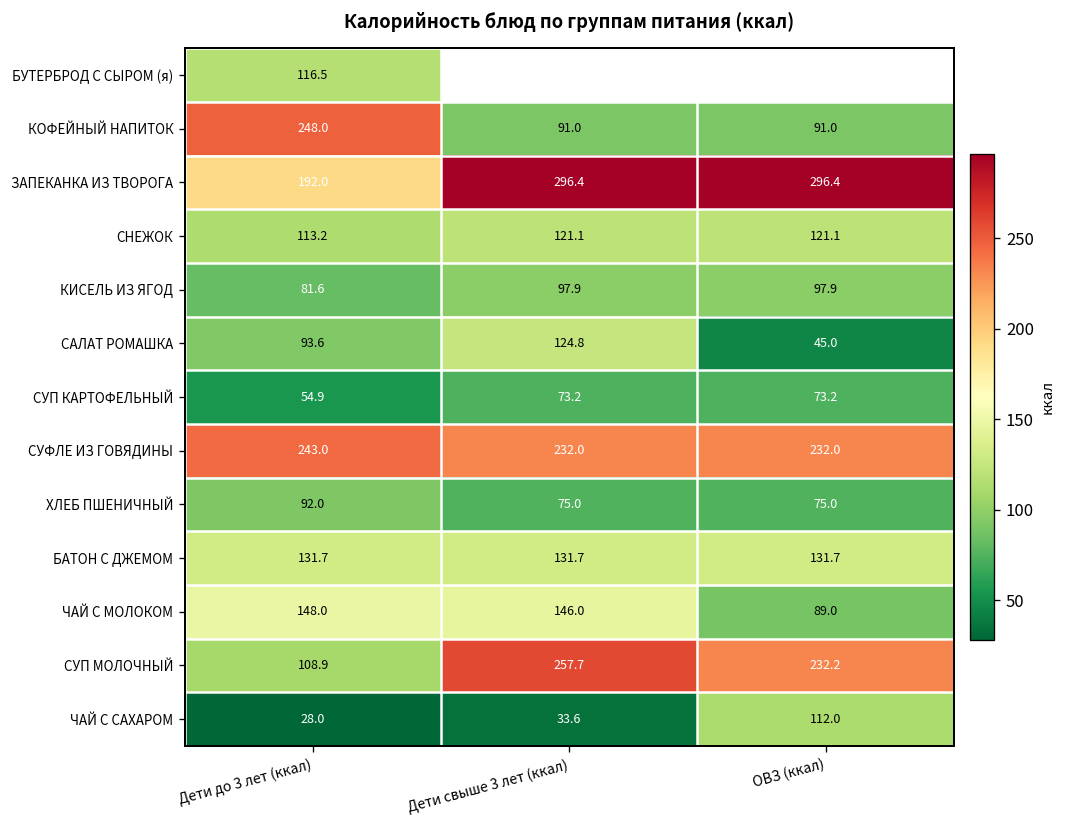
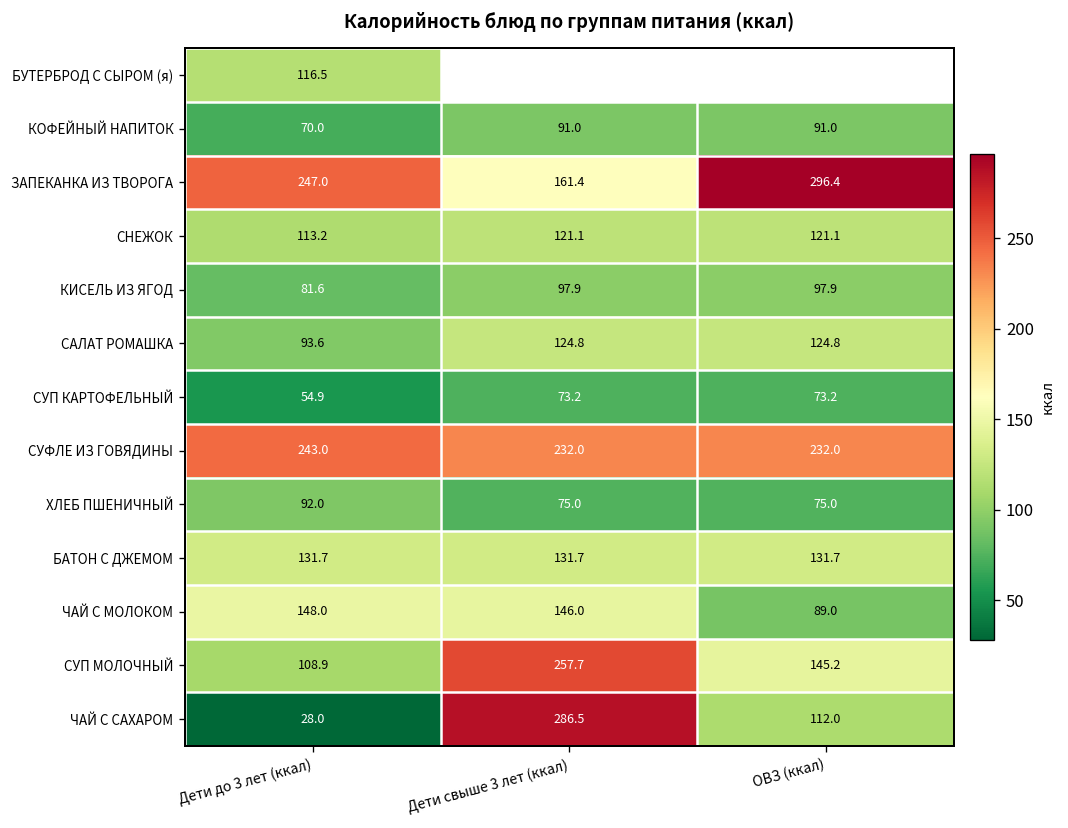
КОФЕЙНЫЙ НАПИТОК, Дети до 3 лет (ккал): 248.0 -> 70.0
ЗАПЕКАНКА ИЗ ТВОРОГА, Дети до 3 лет (ккал): 192.0 -> 247.0
ЗАПЕКАНКА ИЗ ТВОРОГА, Дети свыше 3 лет (ккал): 296.4 -> 161.4
САЛАТ РОМАШКА, ОВЗ (ккал): 45.0 -> 124.8
СУП МОЛОЧНЫЙ, ОВЗ (ккал): 232.2 -> 145.2
ЧАЙ С САХАРОМ, Дети свыше 3 лет (ккал): 33.6 -> 286.5
